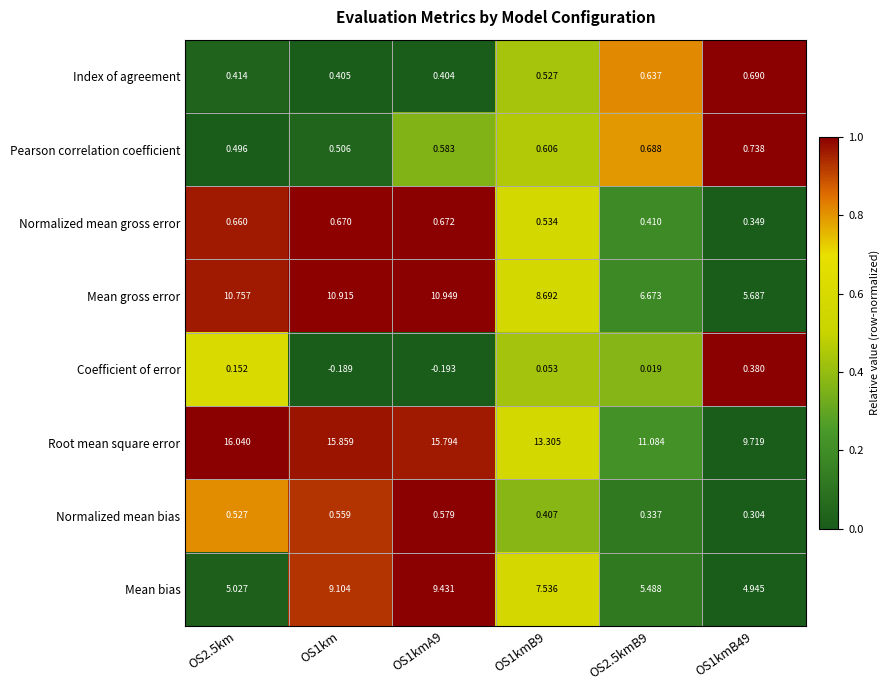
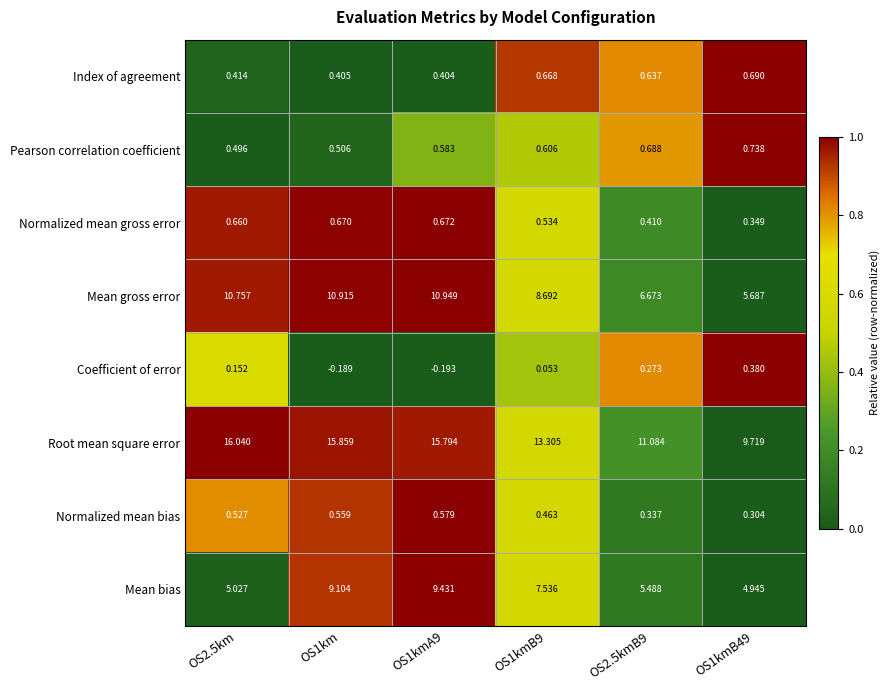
Index of agreement, OS1kmB9: 0.527 -> 0.668
Coefficient of error, OS2.5kmB9: 0.019 -> 0.273
Normalized mean bias, OS1kmB9: 0.407 -> 0.463
